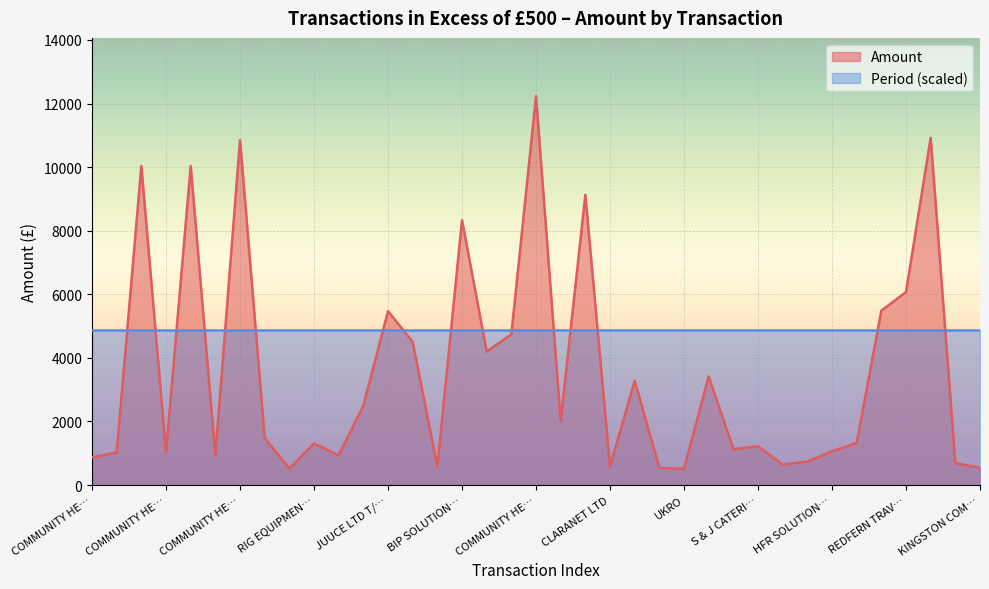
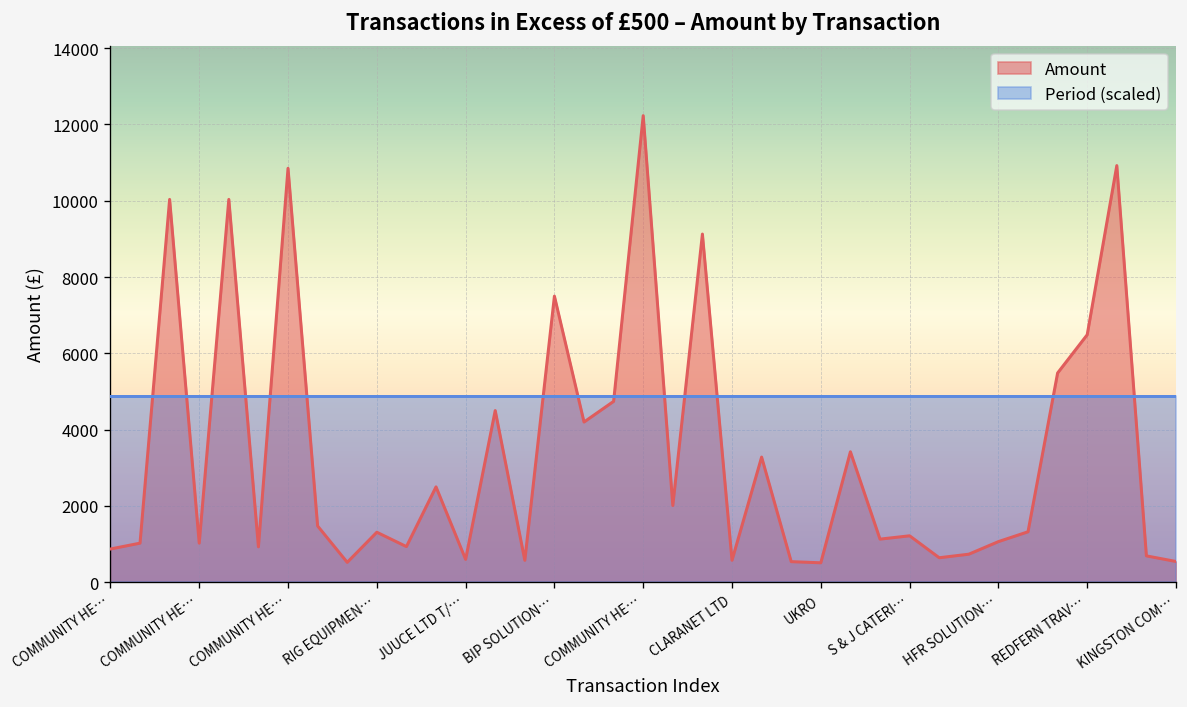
Amount, JUUCE LTD T/…: 5500 -> 600
Amount, BIP SOLUTION…: 8300 -> 7500
Amount, REDFERN TRAV…: 6100 -> 6500
